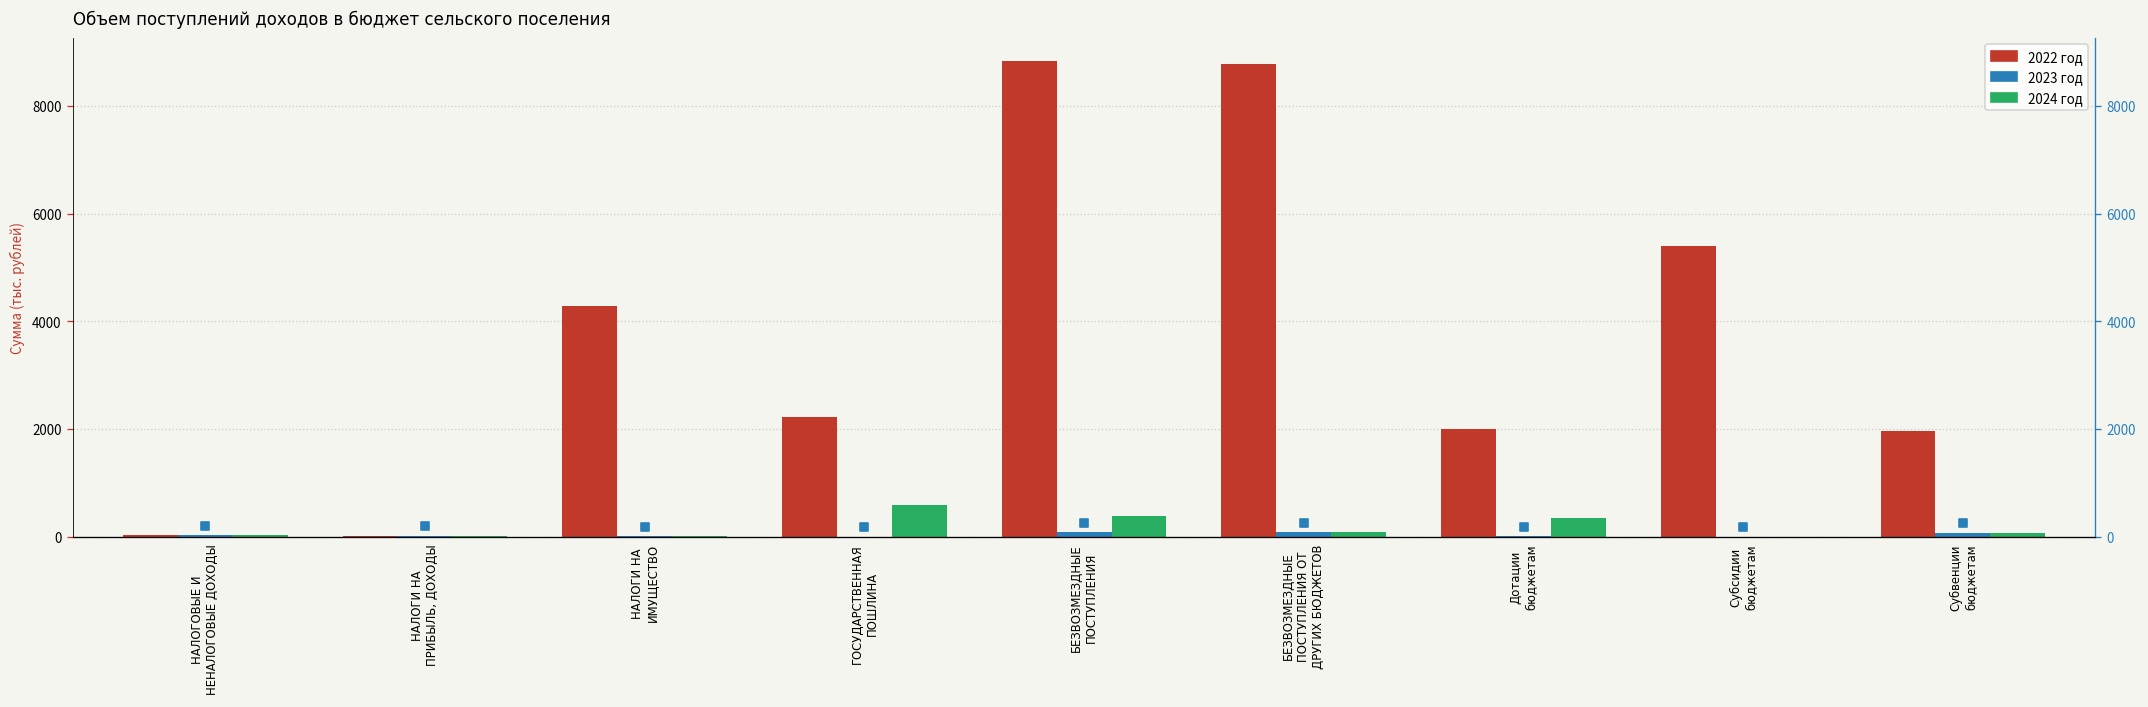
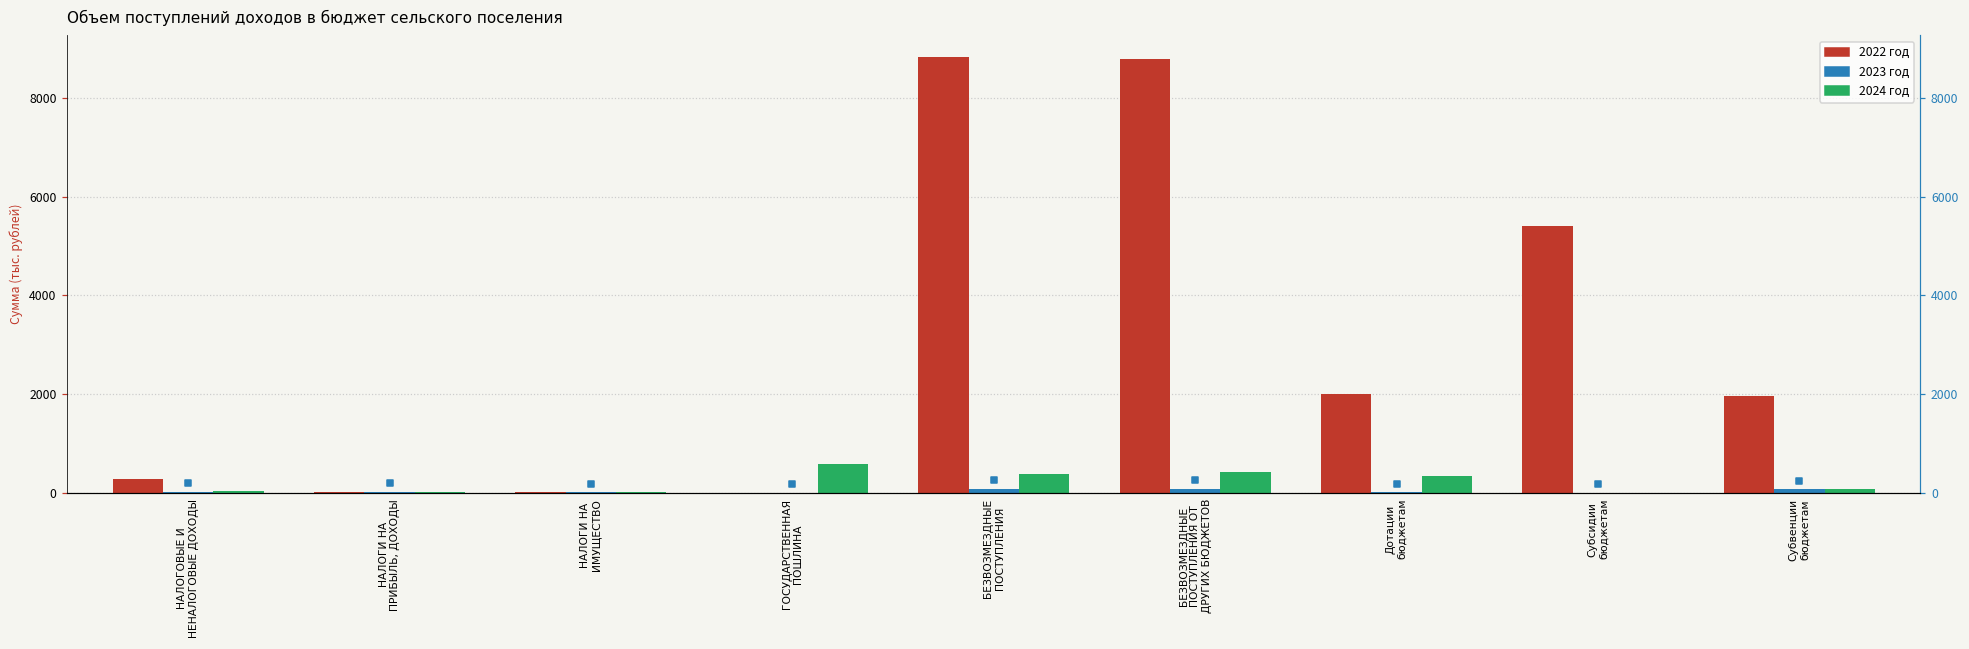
2022 год, НАЛОГОВЫЕ И НЕНАЛОГОВЫЕ ДОХОДЫ: 0 -> 300
2022 год, НАЛОГИ НА ИМУЩЕСТВО: 4300 -> 0
2022 год, ГОСУДАРСТВЕННАЯ ПОШЛИНА: 2200 -> 0
2024 год, БЕЗВОЗМЕЗДНЫЕ ПОСТУПЛЕНИЯ ОТ ДРУГИХ БЮДЖЕТОВ: 100 -> 400
